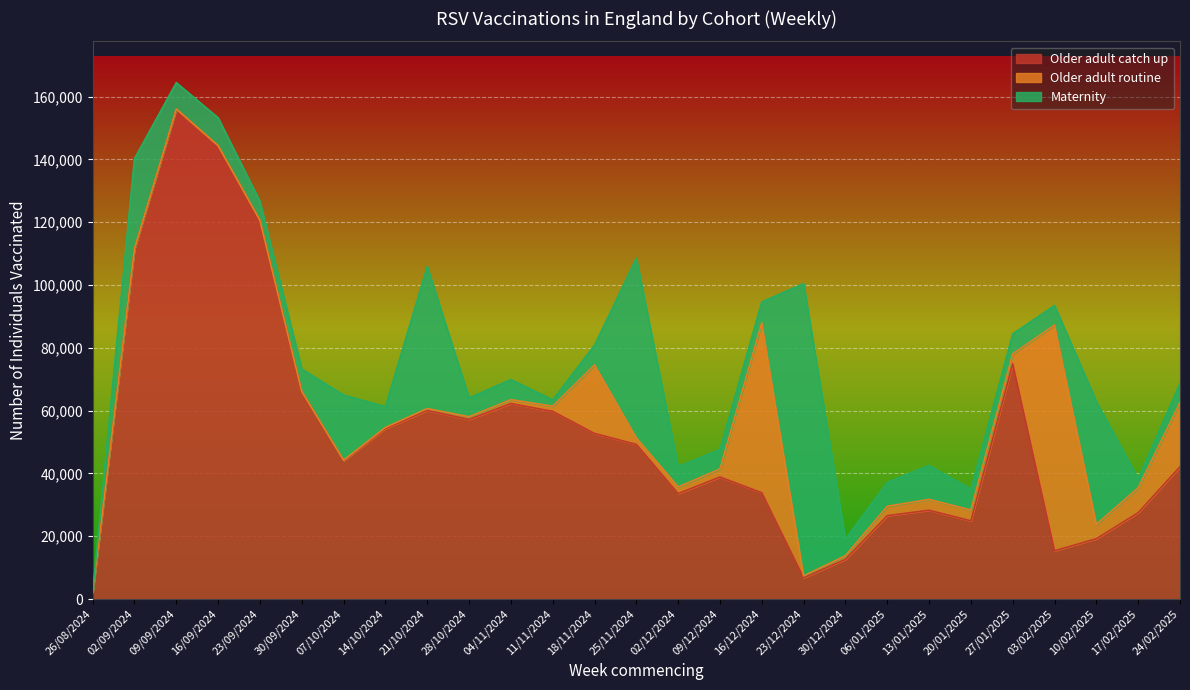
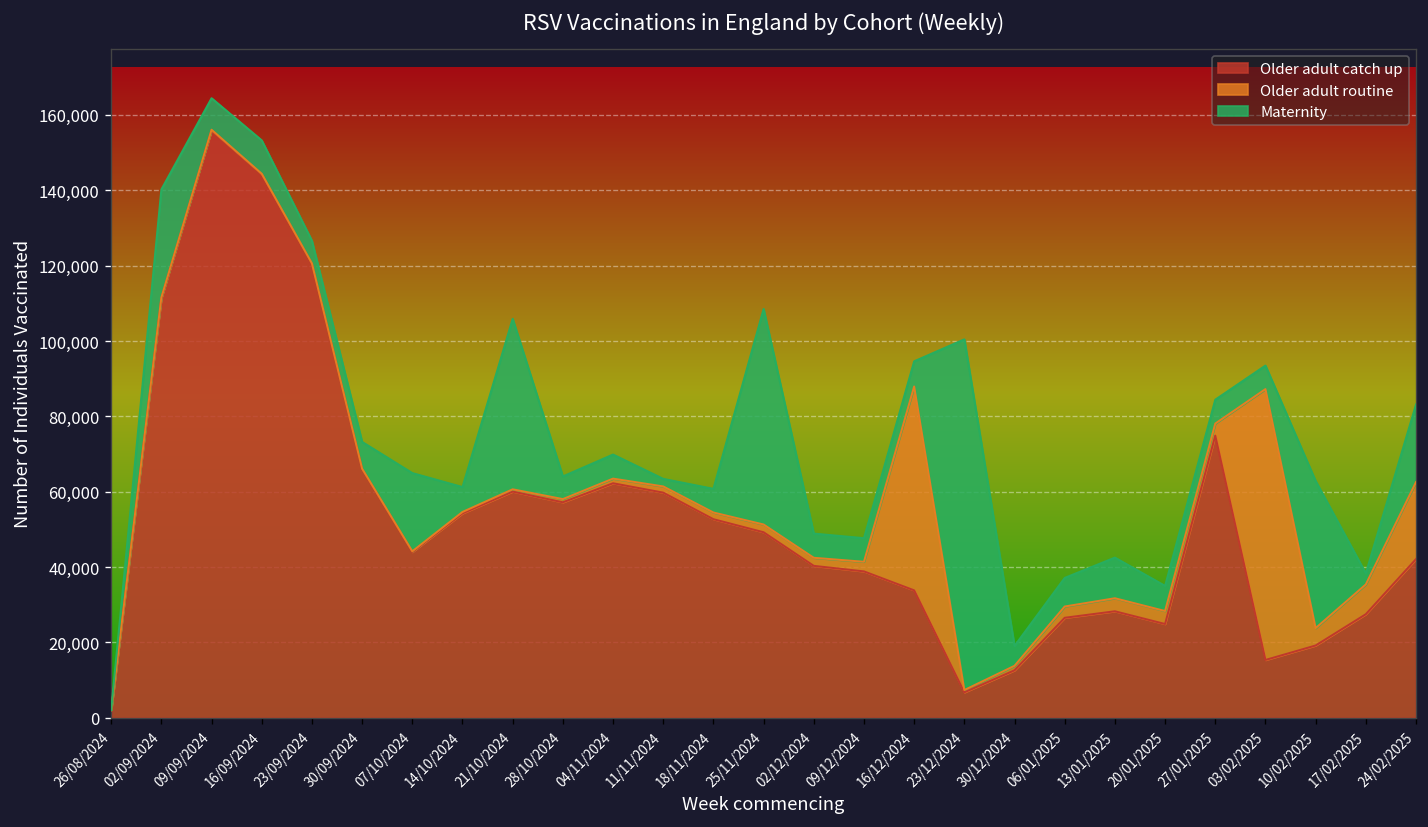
Older adult routine, 18/11/2024: 22,000 -> 2,000
Older adult catch up, 02/12/2024: 34,000 -> 40,000
Maternity, 24/02/2025: 6,000 -> 21,000
